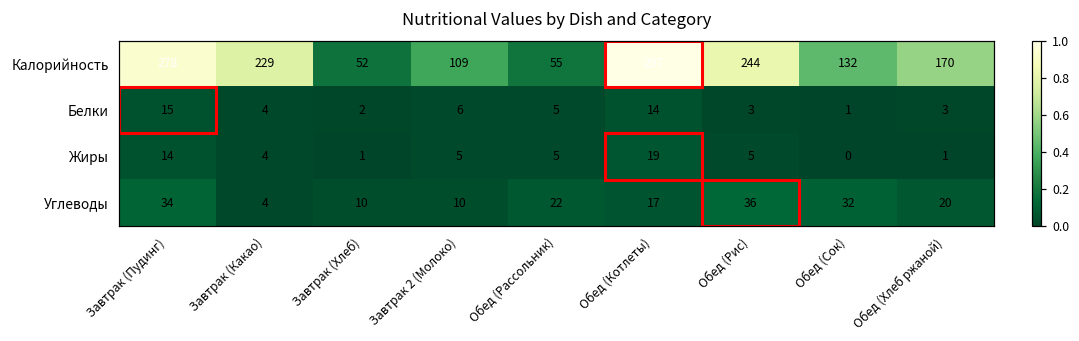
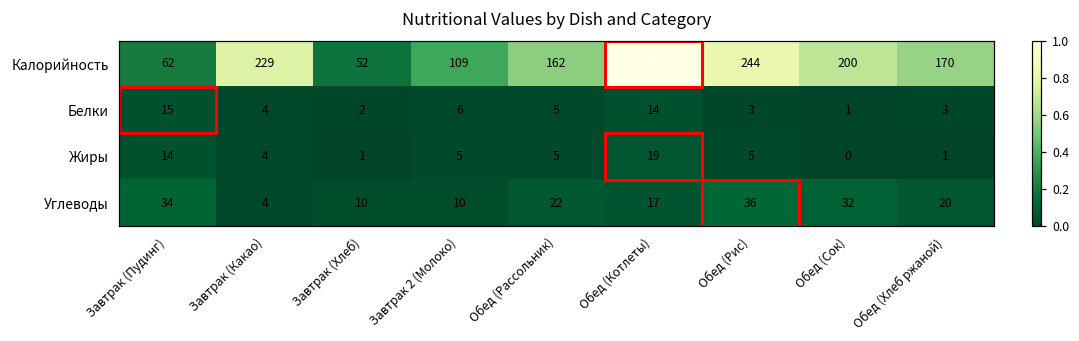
Калорийность, Завтрак (Пудинг): 278 -> 62
Калорийность, Обед (Рассольник): 55 -> 162
Калорийность, Обед (Сок): 132 -> 200
